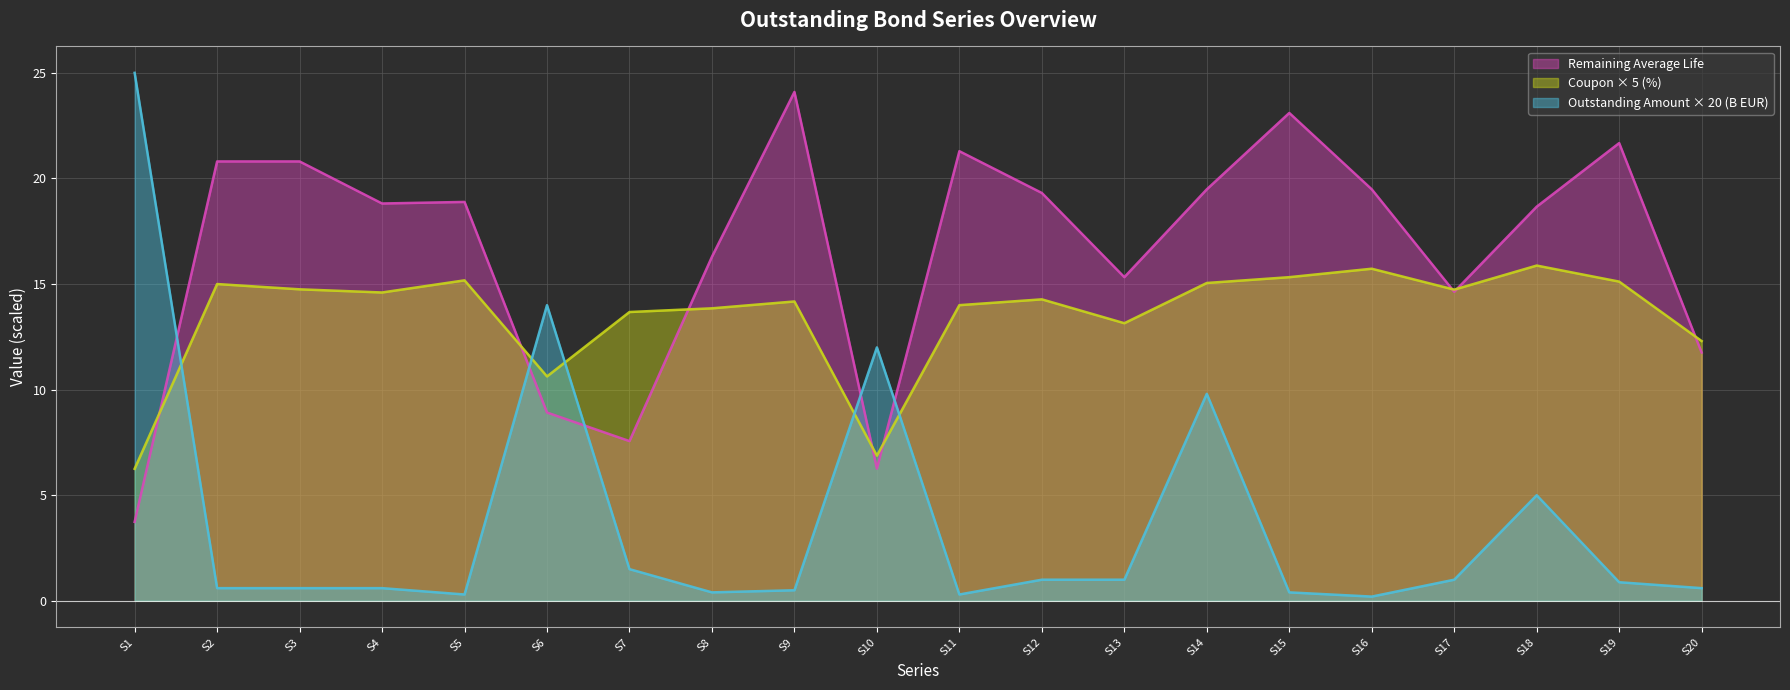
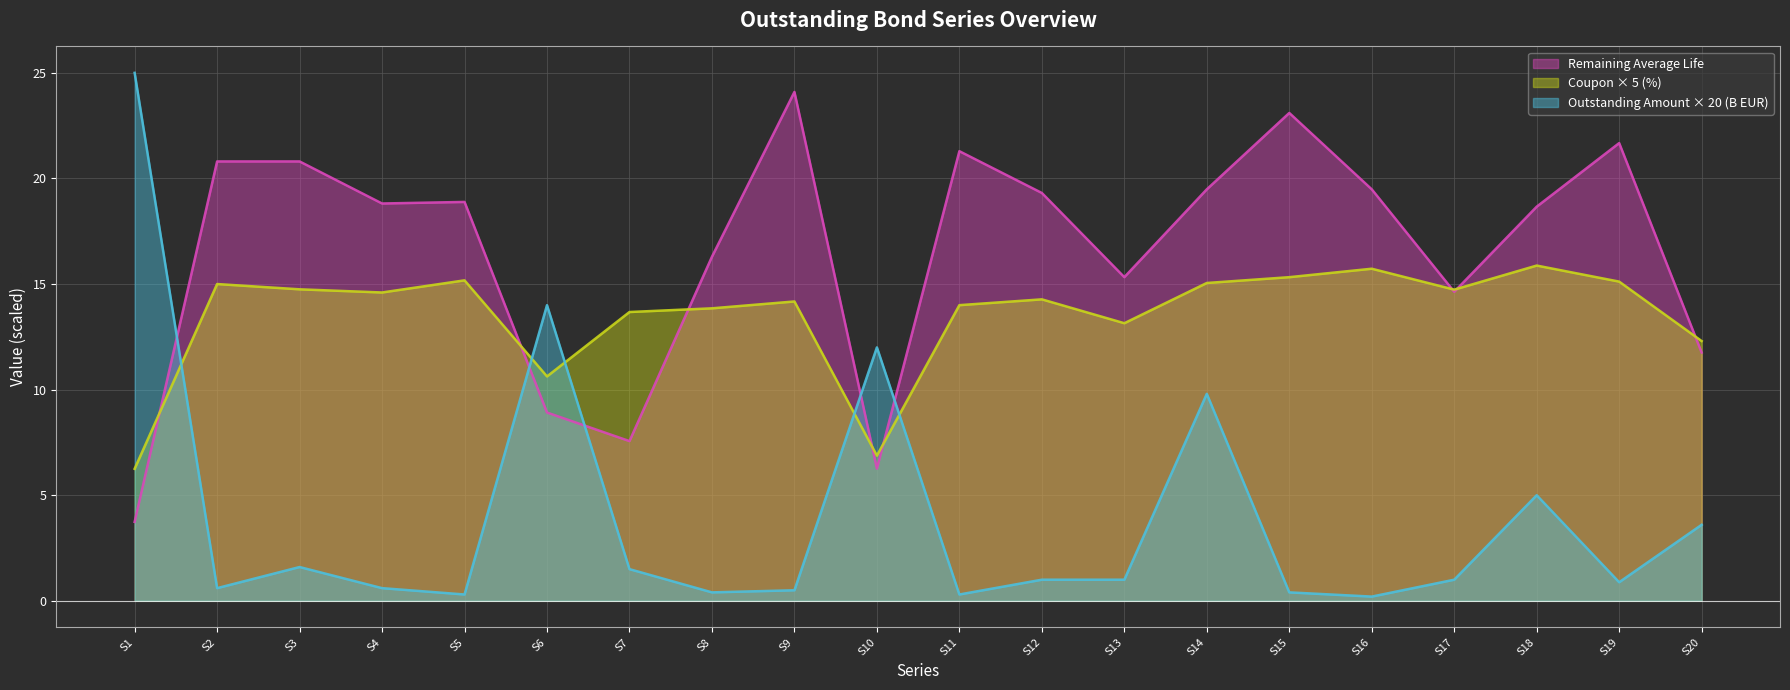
Outstanding Amount × 20 (B EUR), S3: 0.6 -> 1.6
Outstanding Amount × 20 (B EUR), S20: 0.6 -> 3.6
